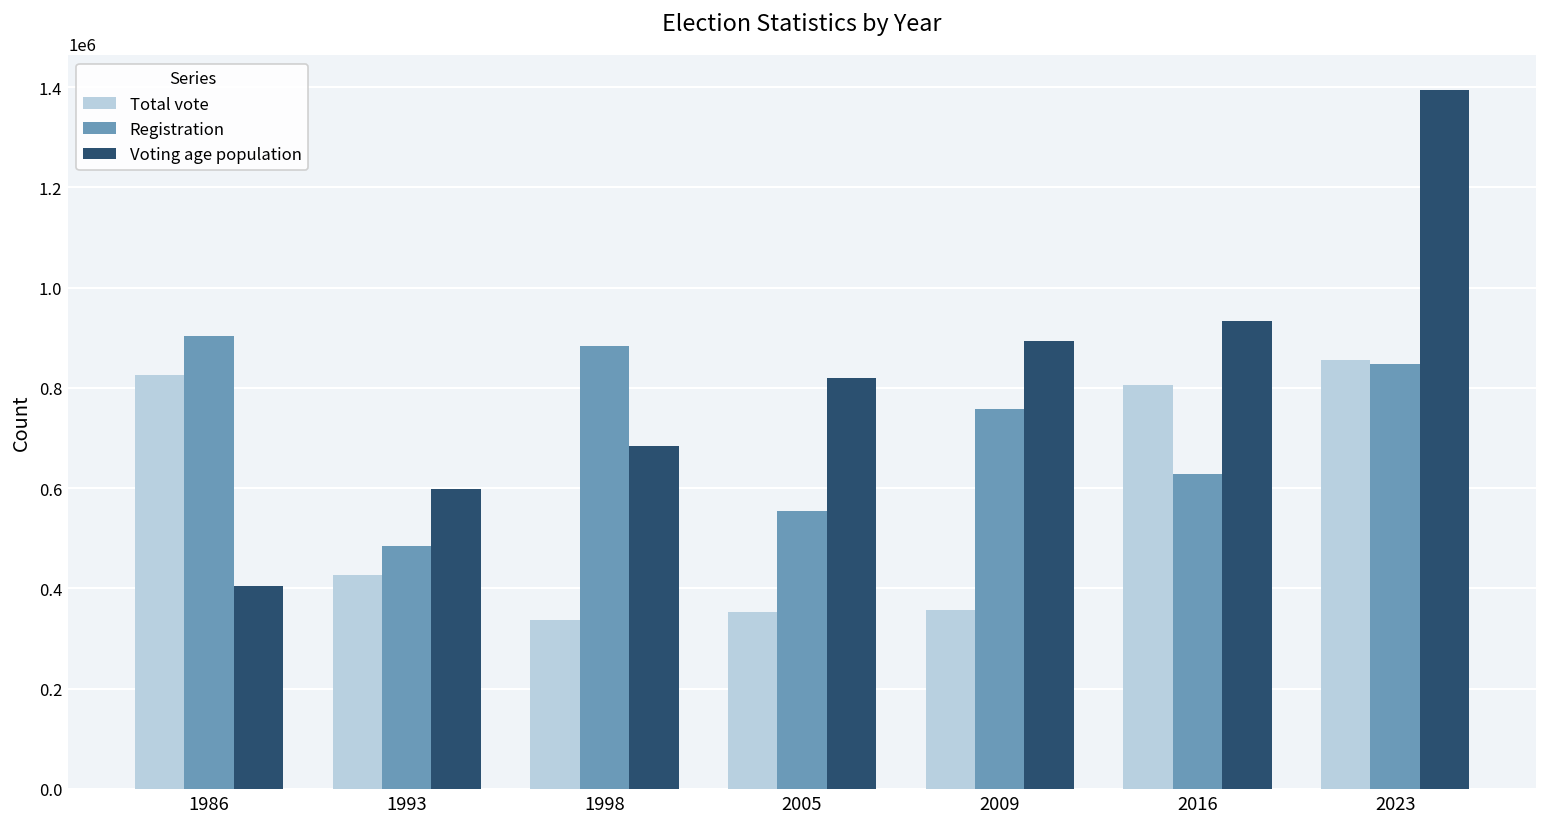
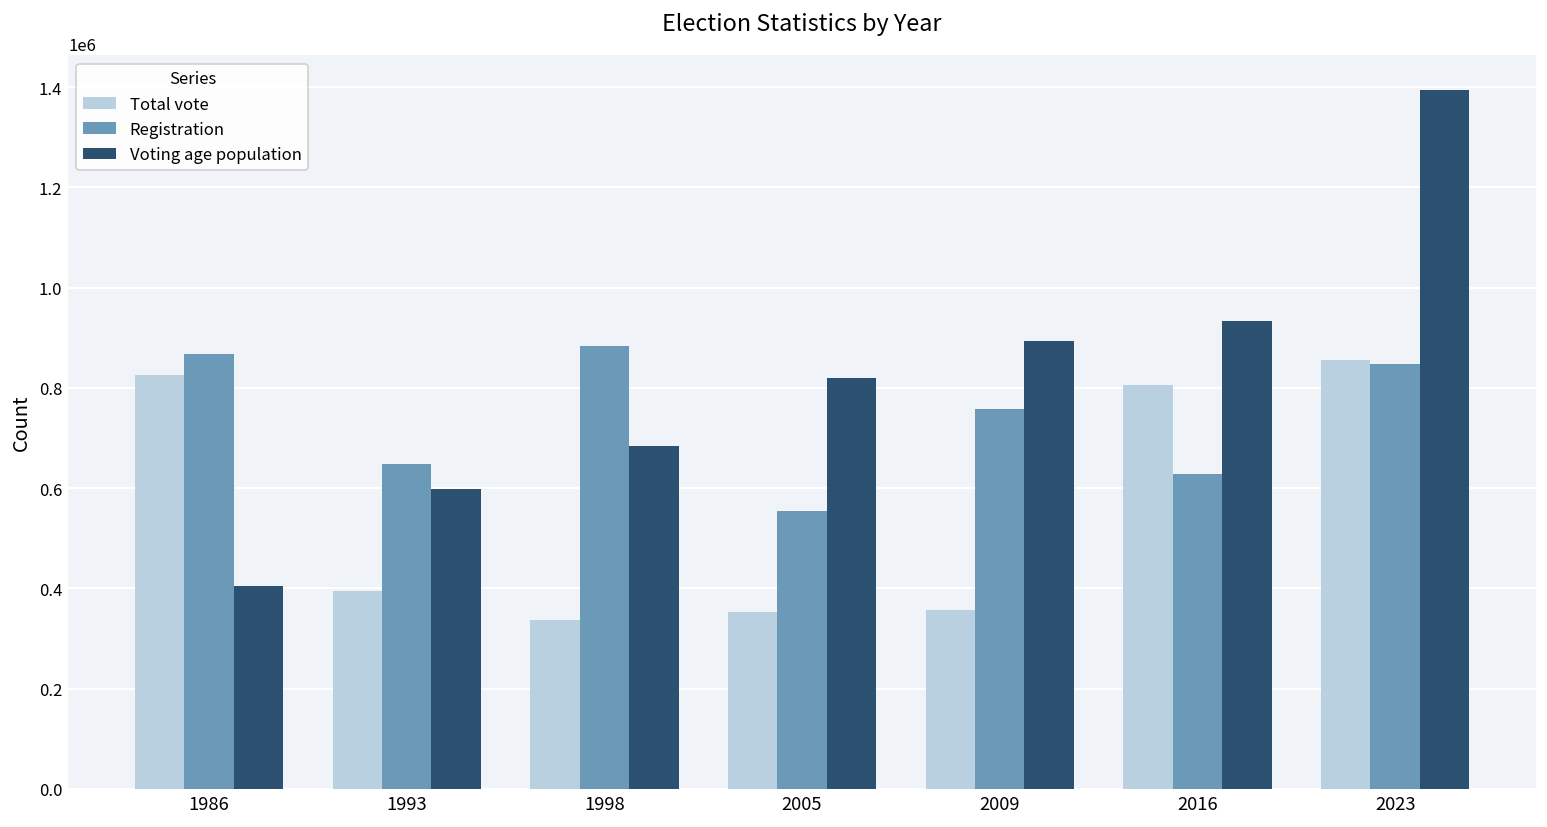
Registration, 1986: 900000 -> 870000
Total vote, 1993: 430000 -> 390000
Registration, 1993: 480000 -> 650000
